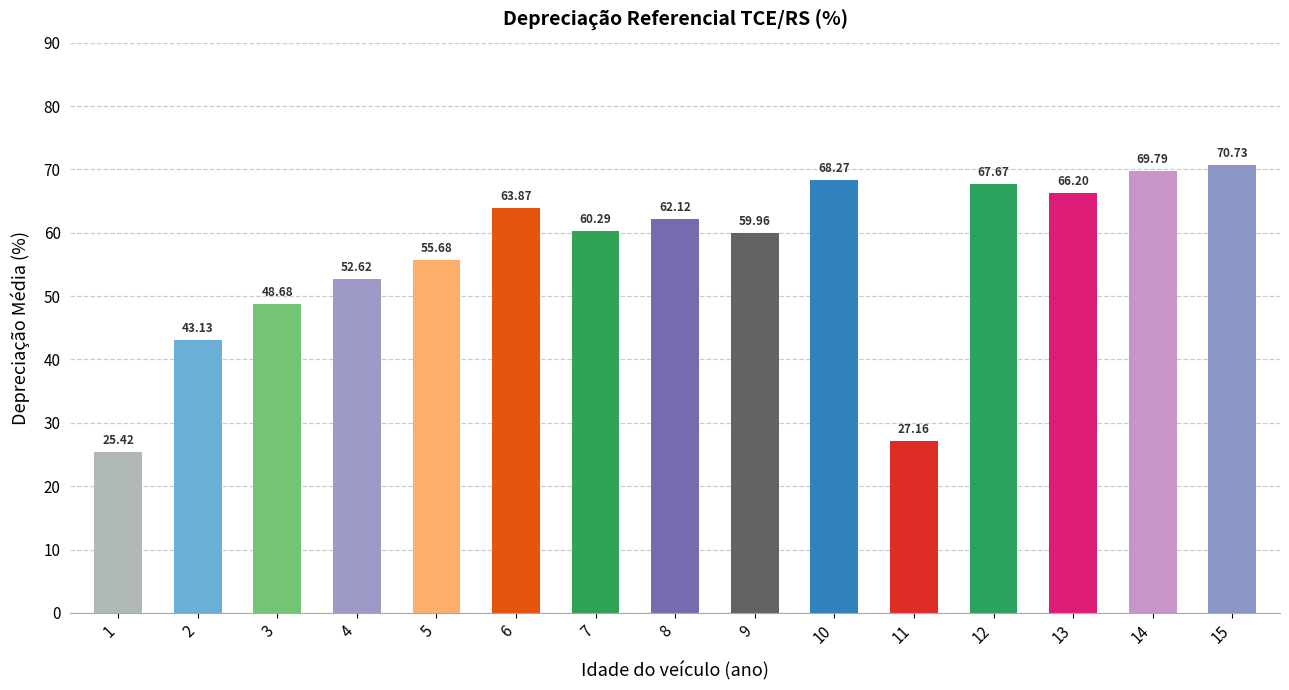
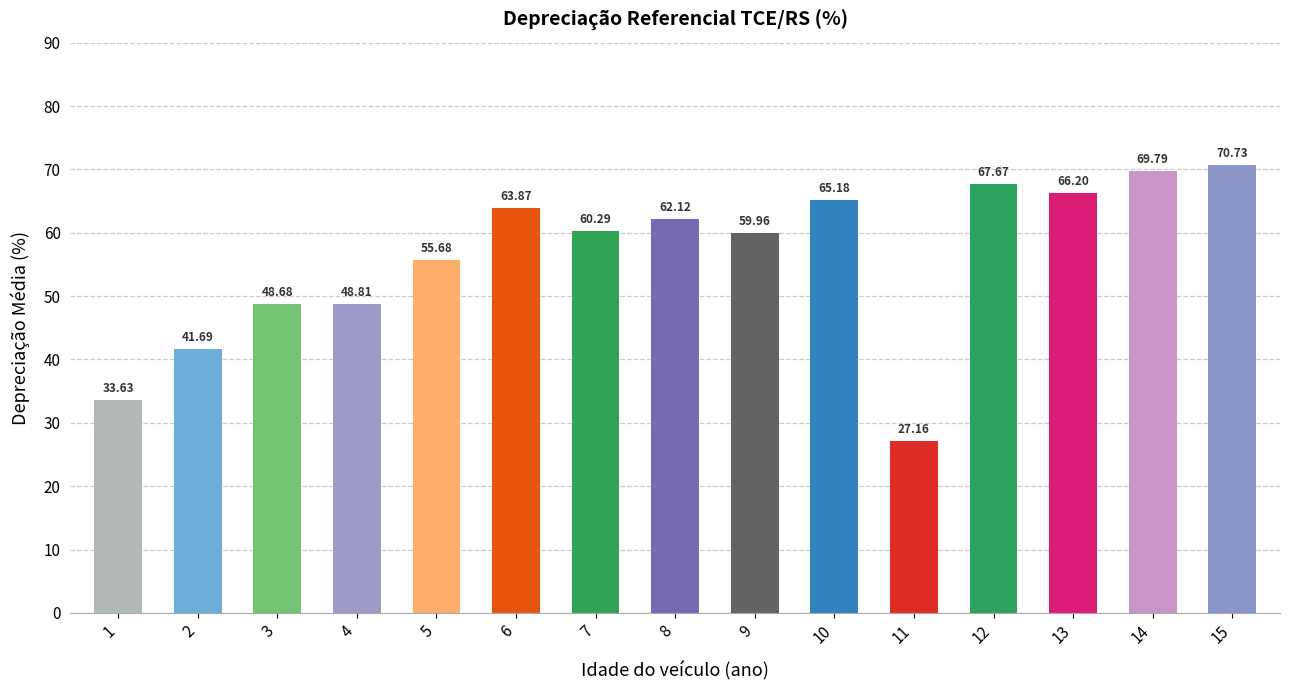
1: 25.42 -> 33.63
2: 43.13 -> 41.69
4: 52.62 -> 48.81
10: 68.27 -> 65.18
